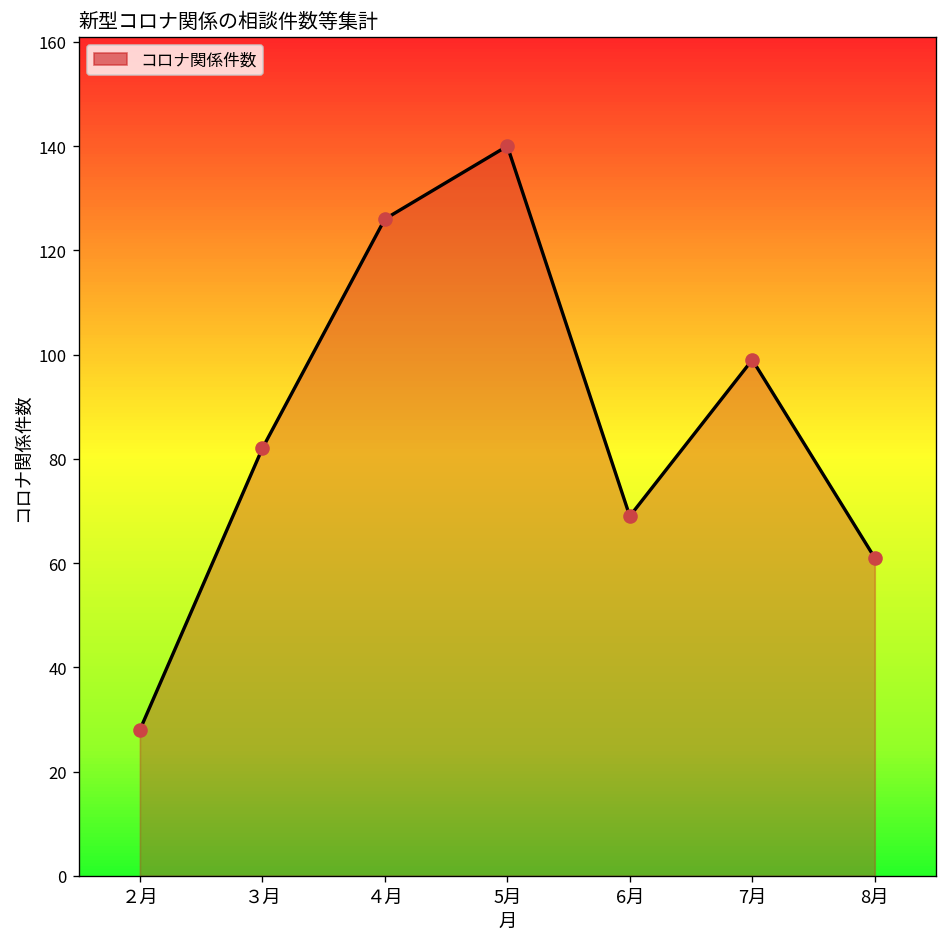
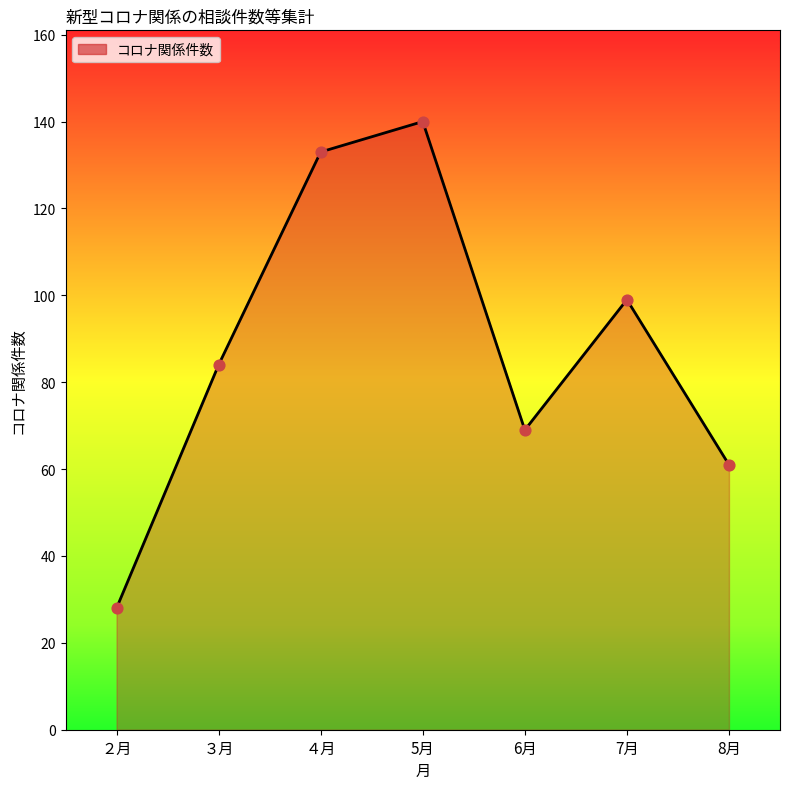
３月: 82 -> 84
４月: 126 -> 133
